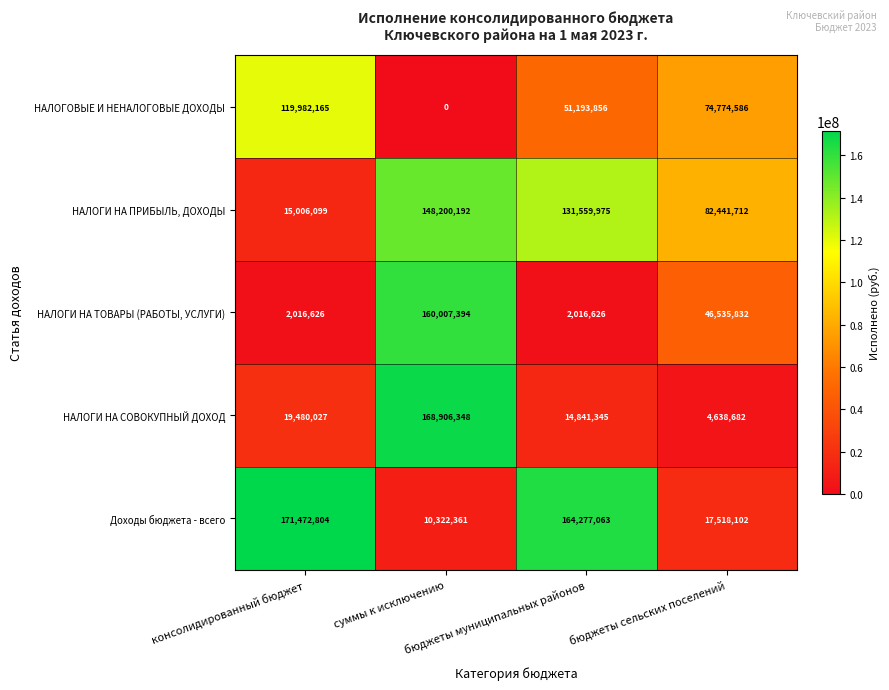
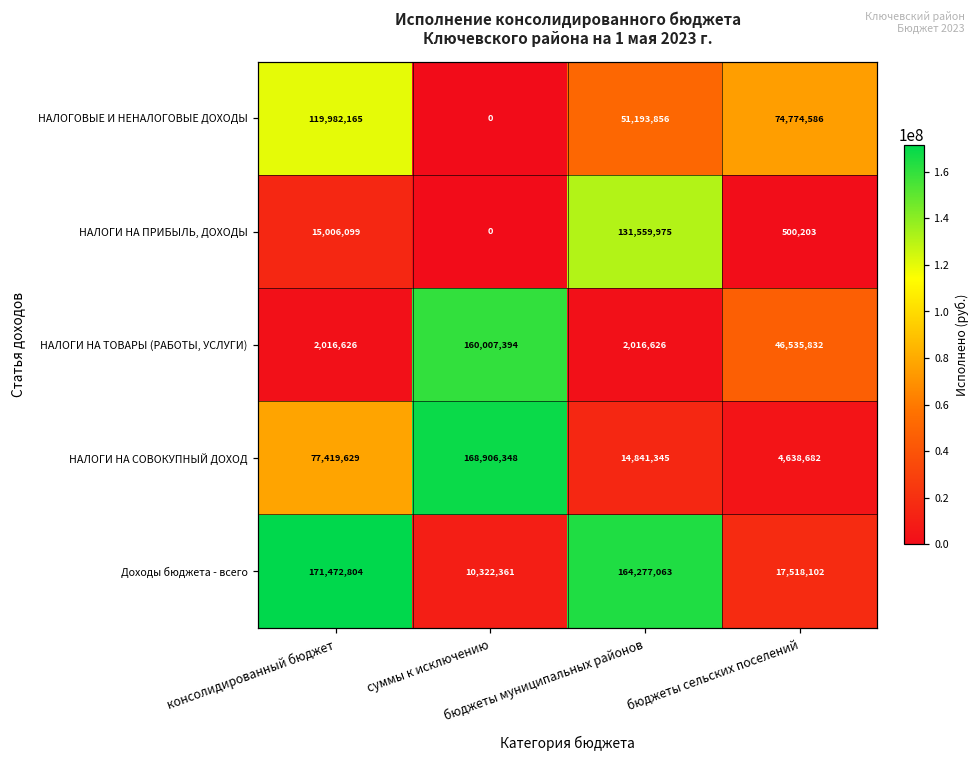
НАЛОГИ НА ПРИБЫЛЬ, ДОХОДЫ, суммы к исключению: 148,200,192 -> 0
НАЛОГИ НА ПРИБЫЛЬ, ДОХОДЫ, бюджеты сельских поселений: 82,441,712 -> 500,203
НАЛОГИ НА СОВОКУПНЫЙ ДОХОД, консолидированный бюджет: 19,480,027 -> 77,419,629
